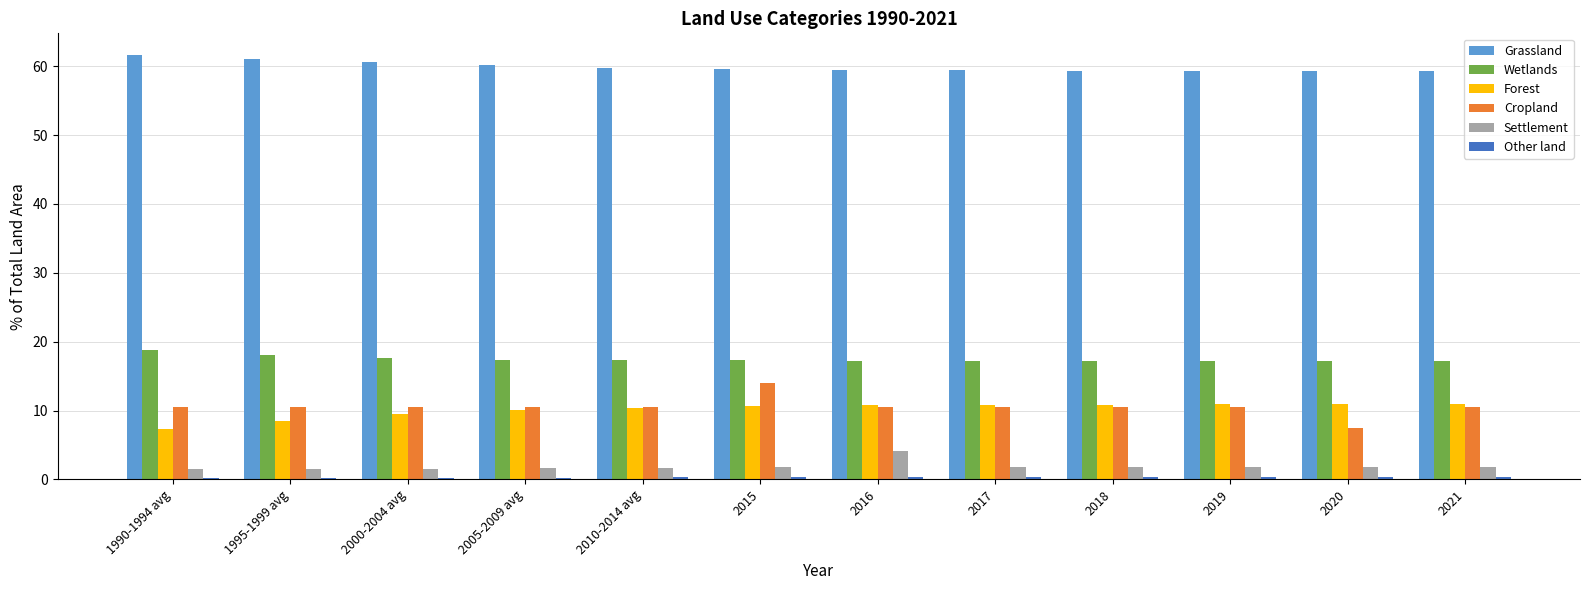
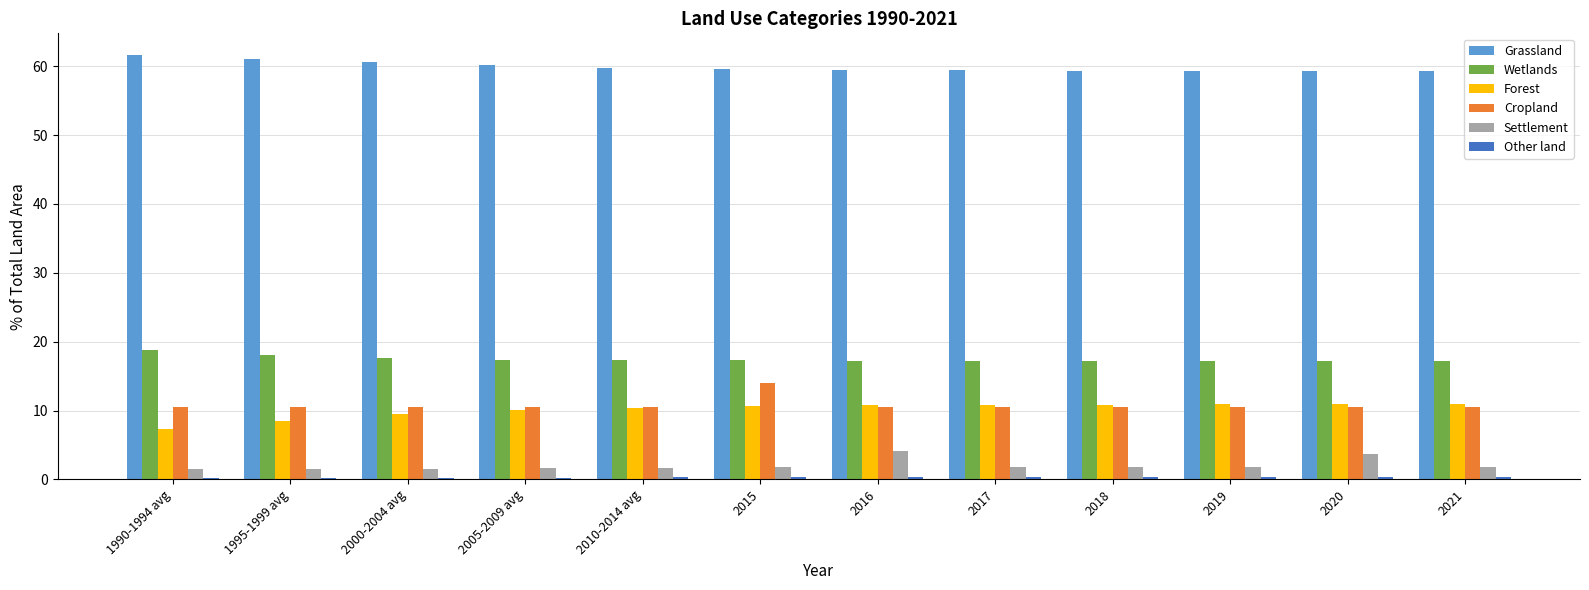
Cropland, 2020: 7 -> 10
Settlement, 2020: 2 -> 4
